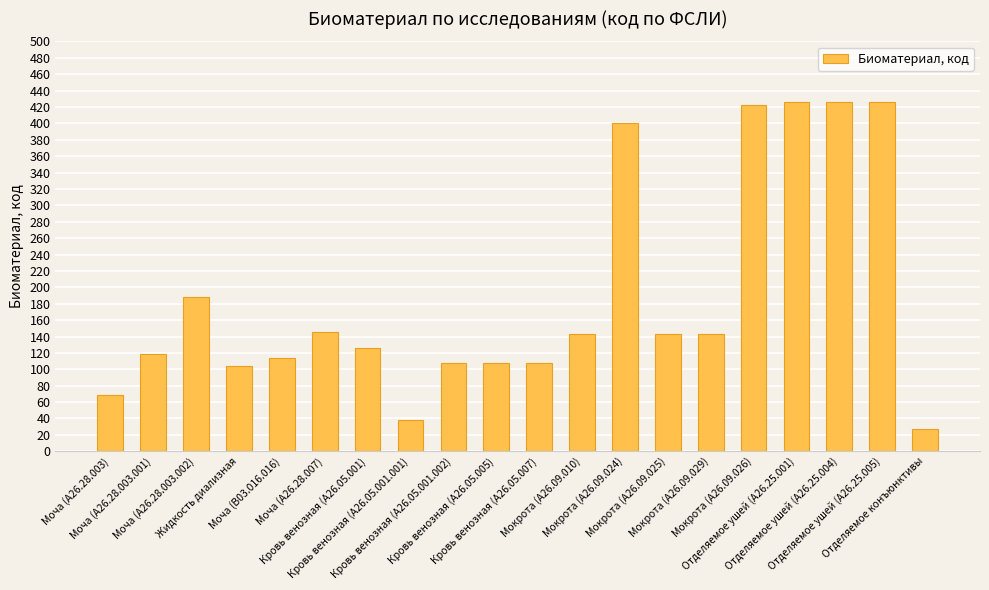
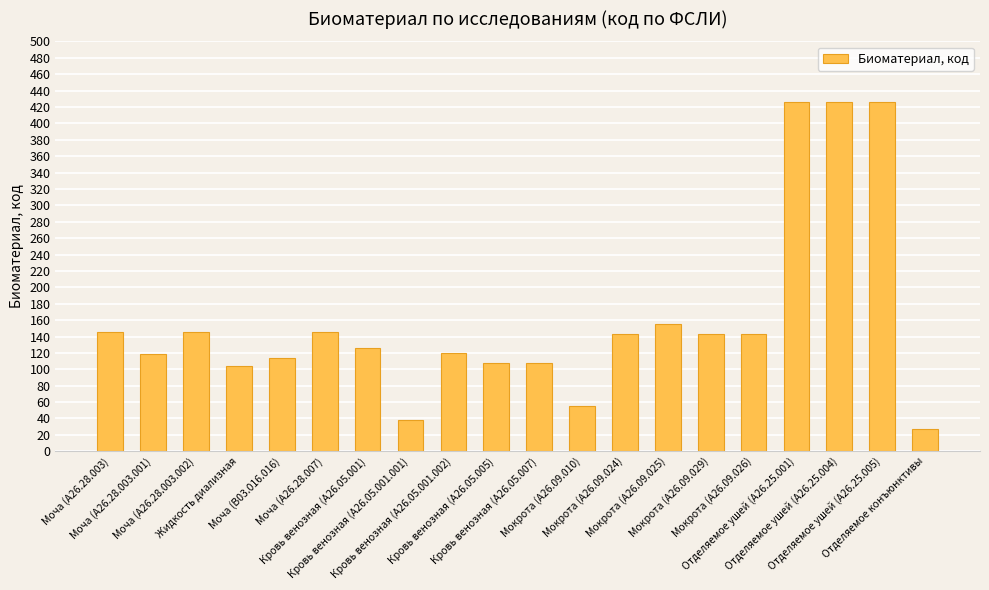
Моча (A26.28.003): 70 -> 150
Моча (A26.28.003.002): 190 -> 150
Кровь венозная (A26.05.001.002): 110 -> 120
Мокрота (A26.09.010): 140 -> 60
Мокрота (A26.09.024): 400 -> 140
Мокрота (A26.09.025): 140 -> 160
Мокрота (A26.09.026): 420 -> 140
